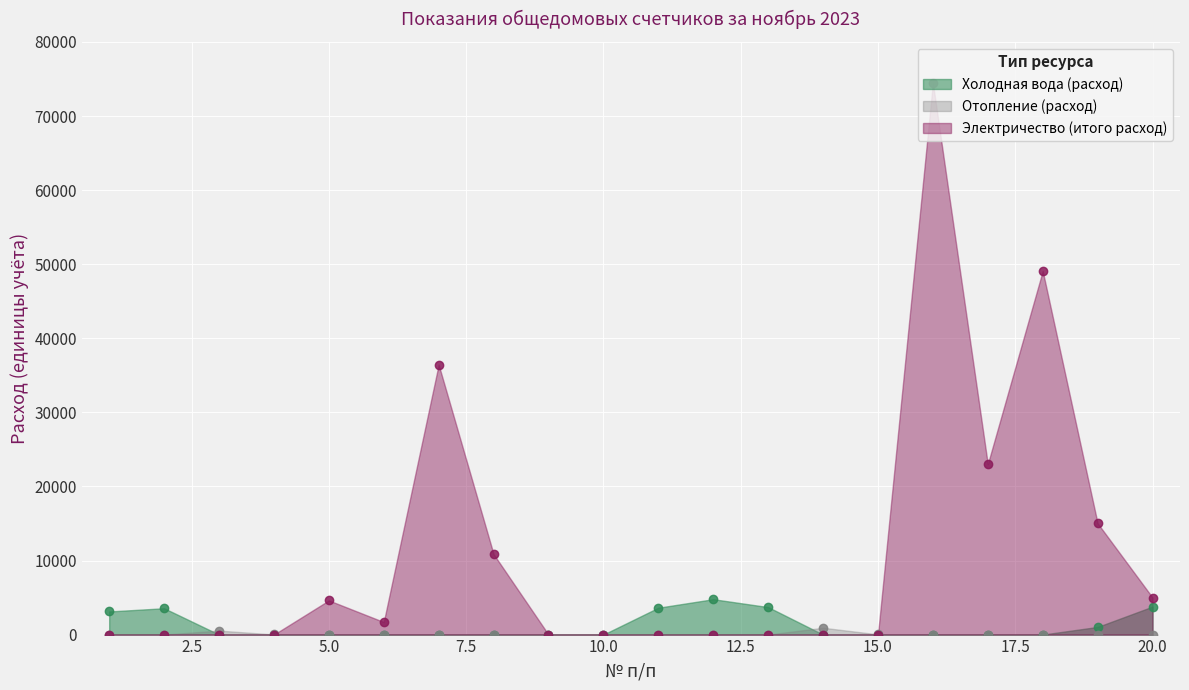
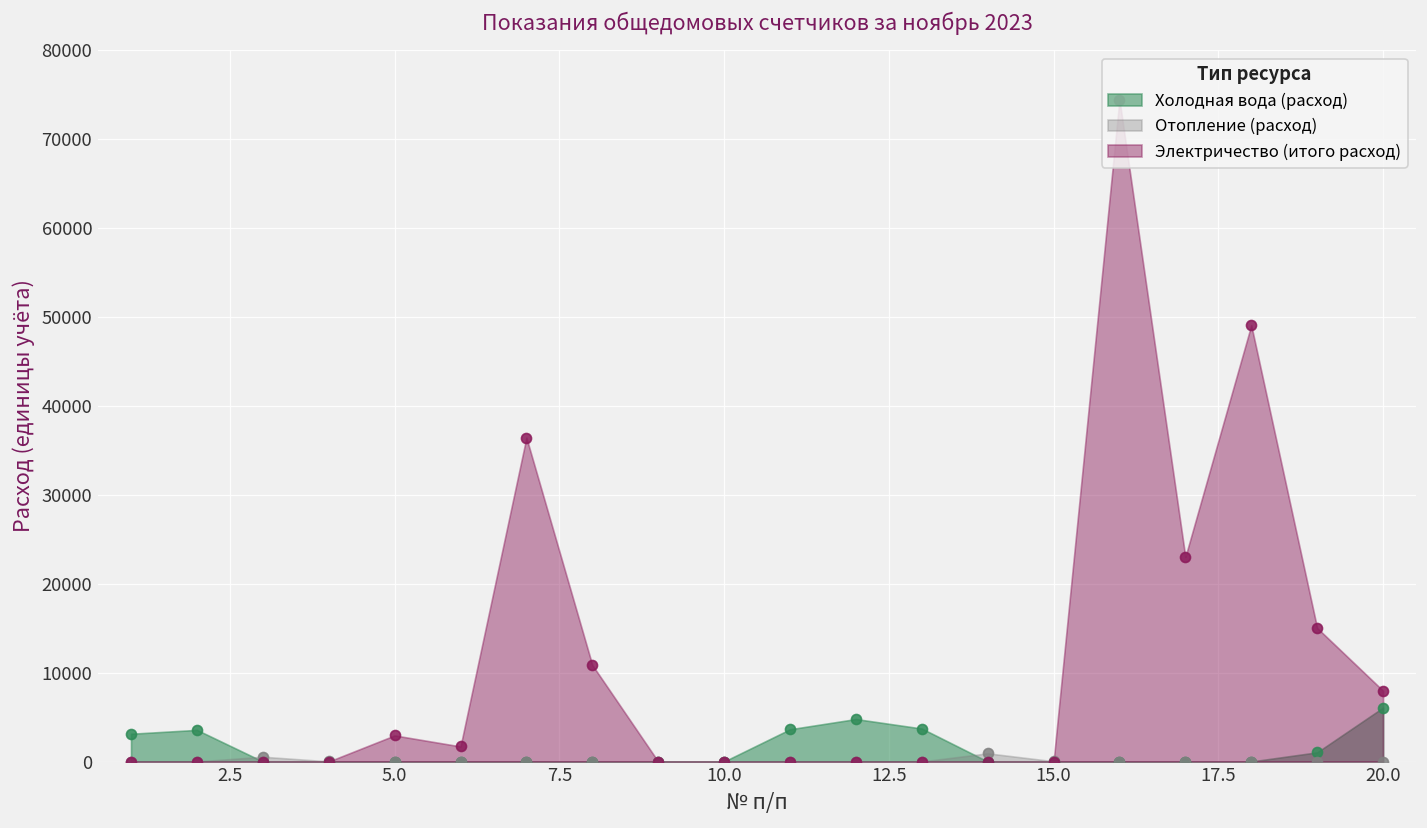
Электричество (итого расход), 5.0: 5000 -> 3000
Холодная вода (расход), 20.0: 4000 -> 6000
Электричество (итого расход), 20.0: 5000 -> 8000
